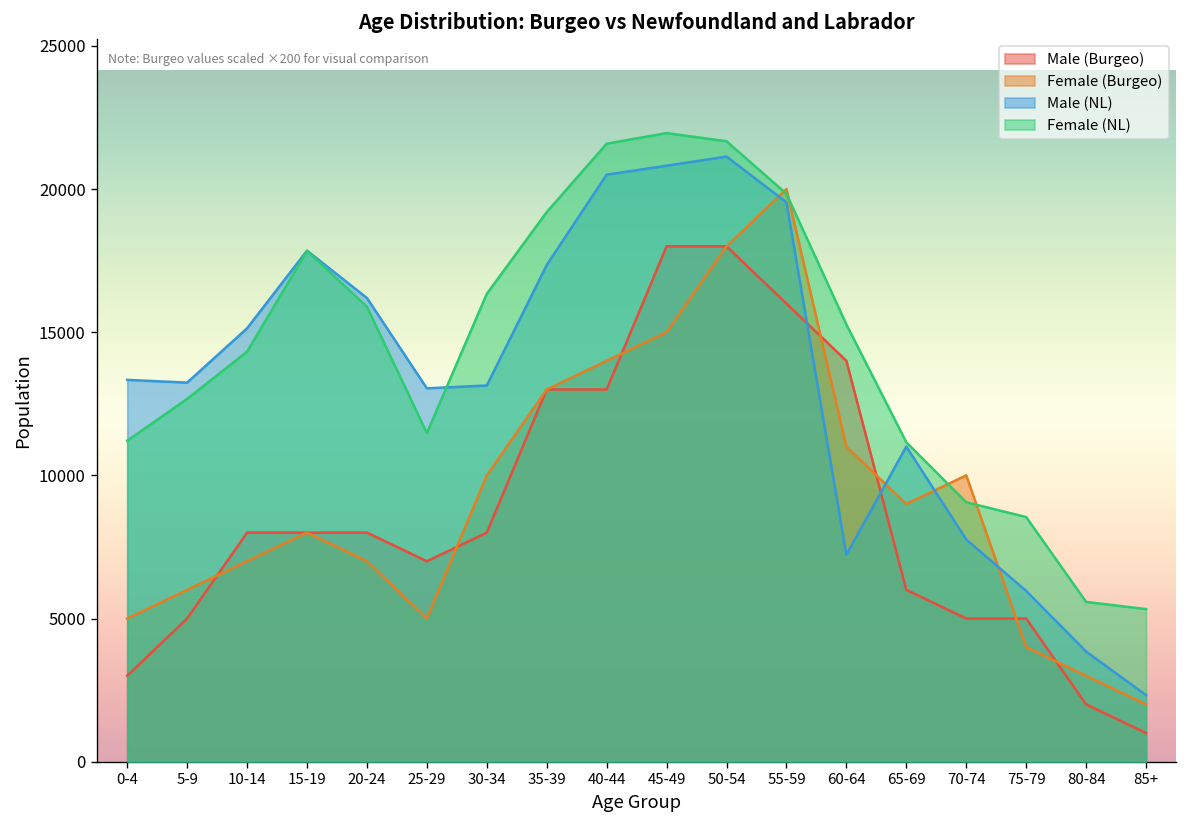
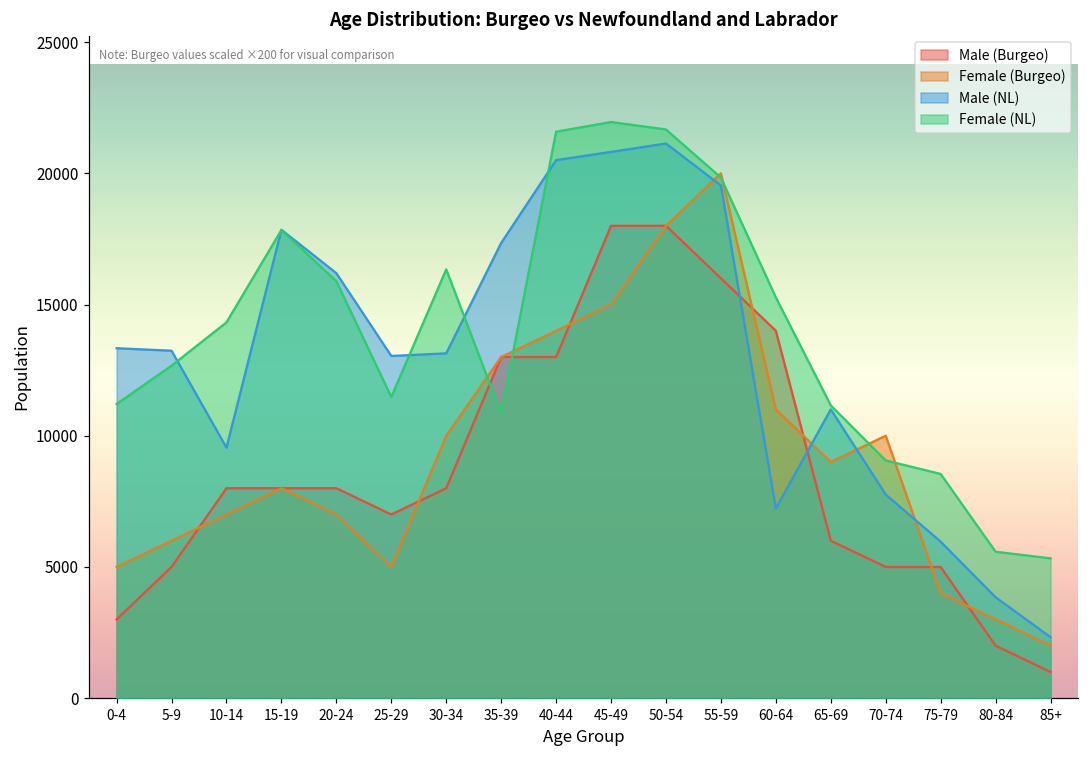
Male (NL), 10-14: 15100 -> 9500
Female (NL), 35-39: 19200 -> 10800
